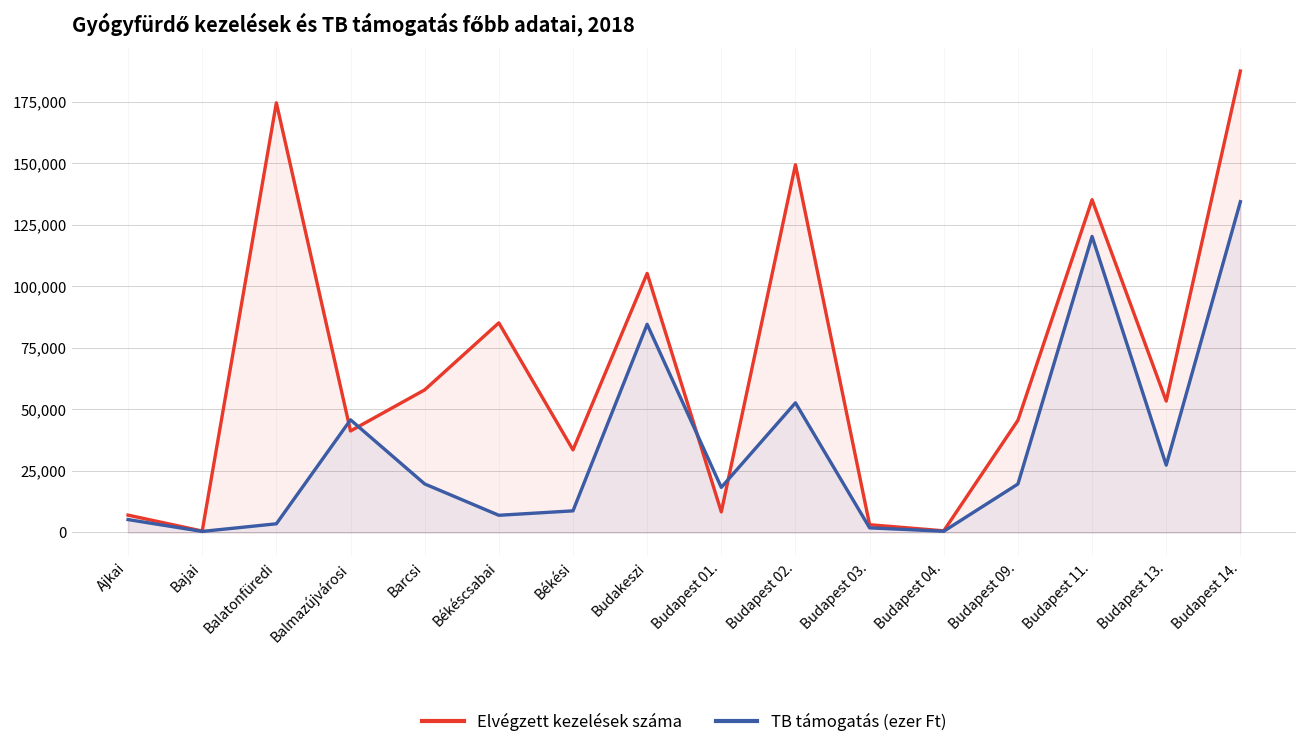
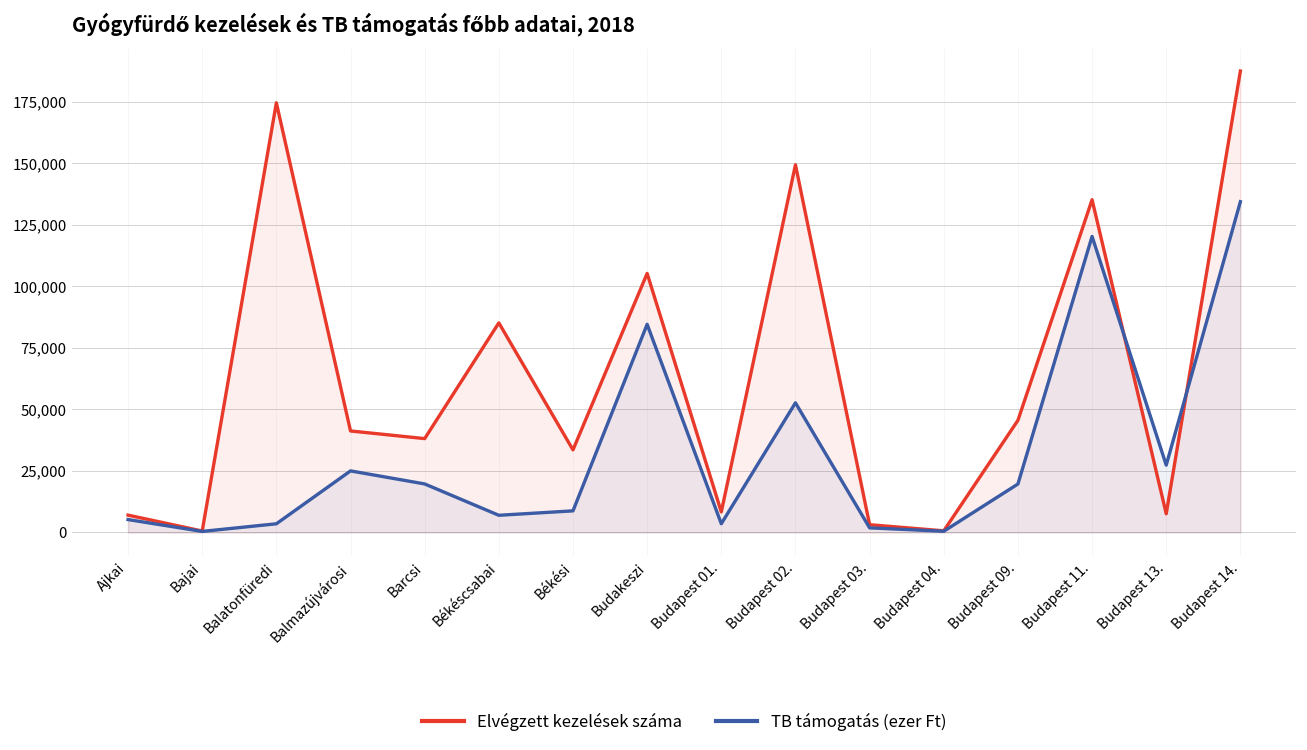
TB támogatás (ezer Ft), Balmazújvárosi: 46,000 -> 25,000
Elvégzett kezelések száma, Barcsi: 58,000 -> 38,000
TB támogatás (ezer Ft), Budapest 01.: 18,000 -> 4,000
Elvégzett kezelések száma, Budapest 13.: 53,000 -> 8,000
